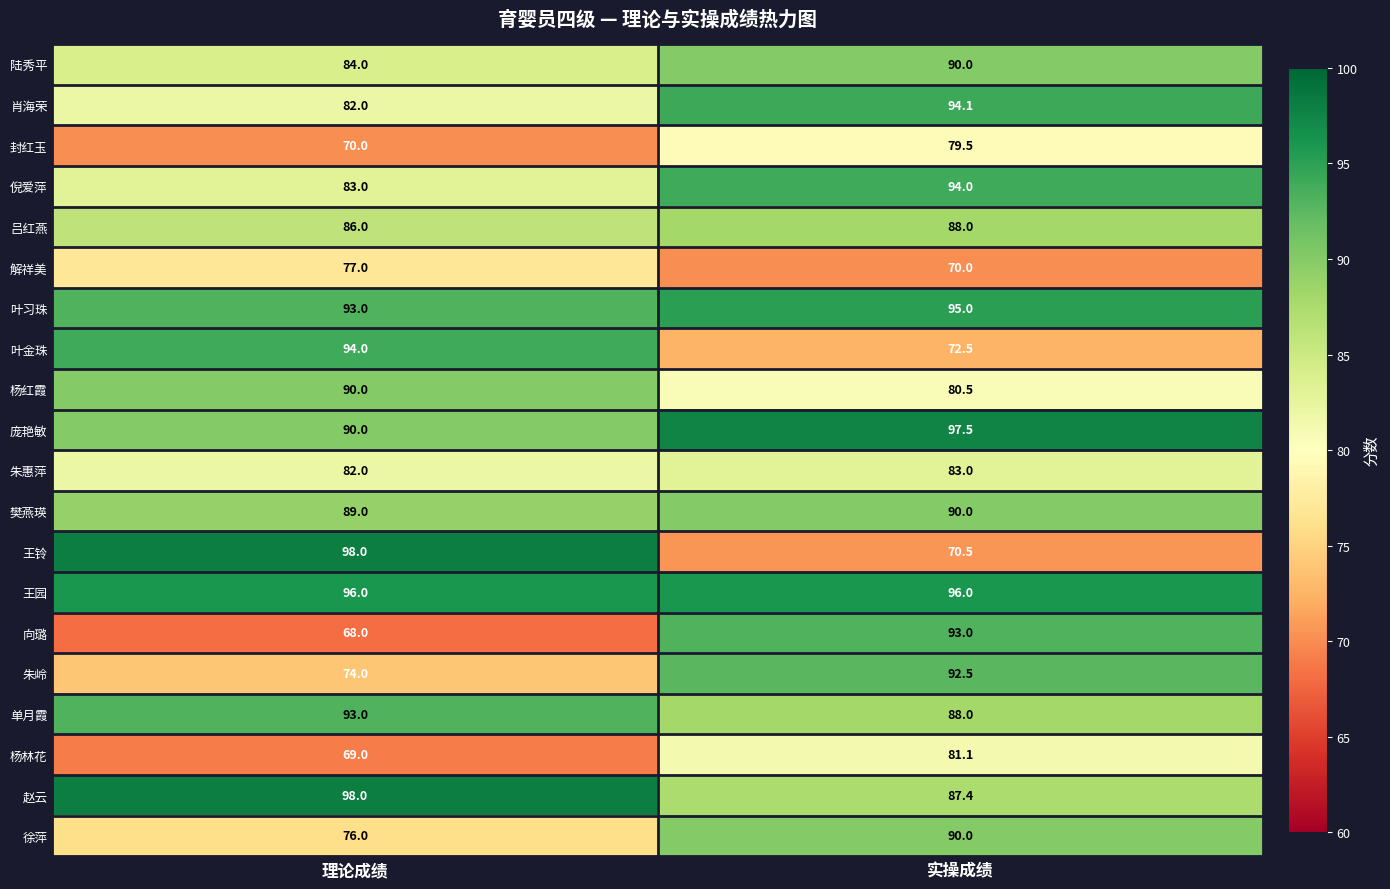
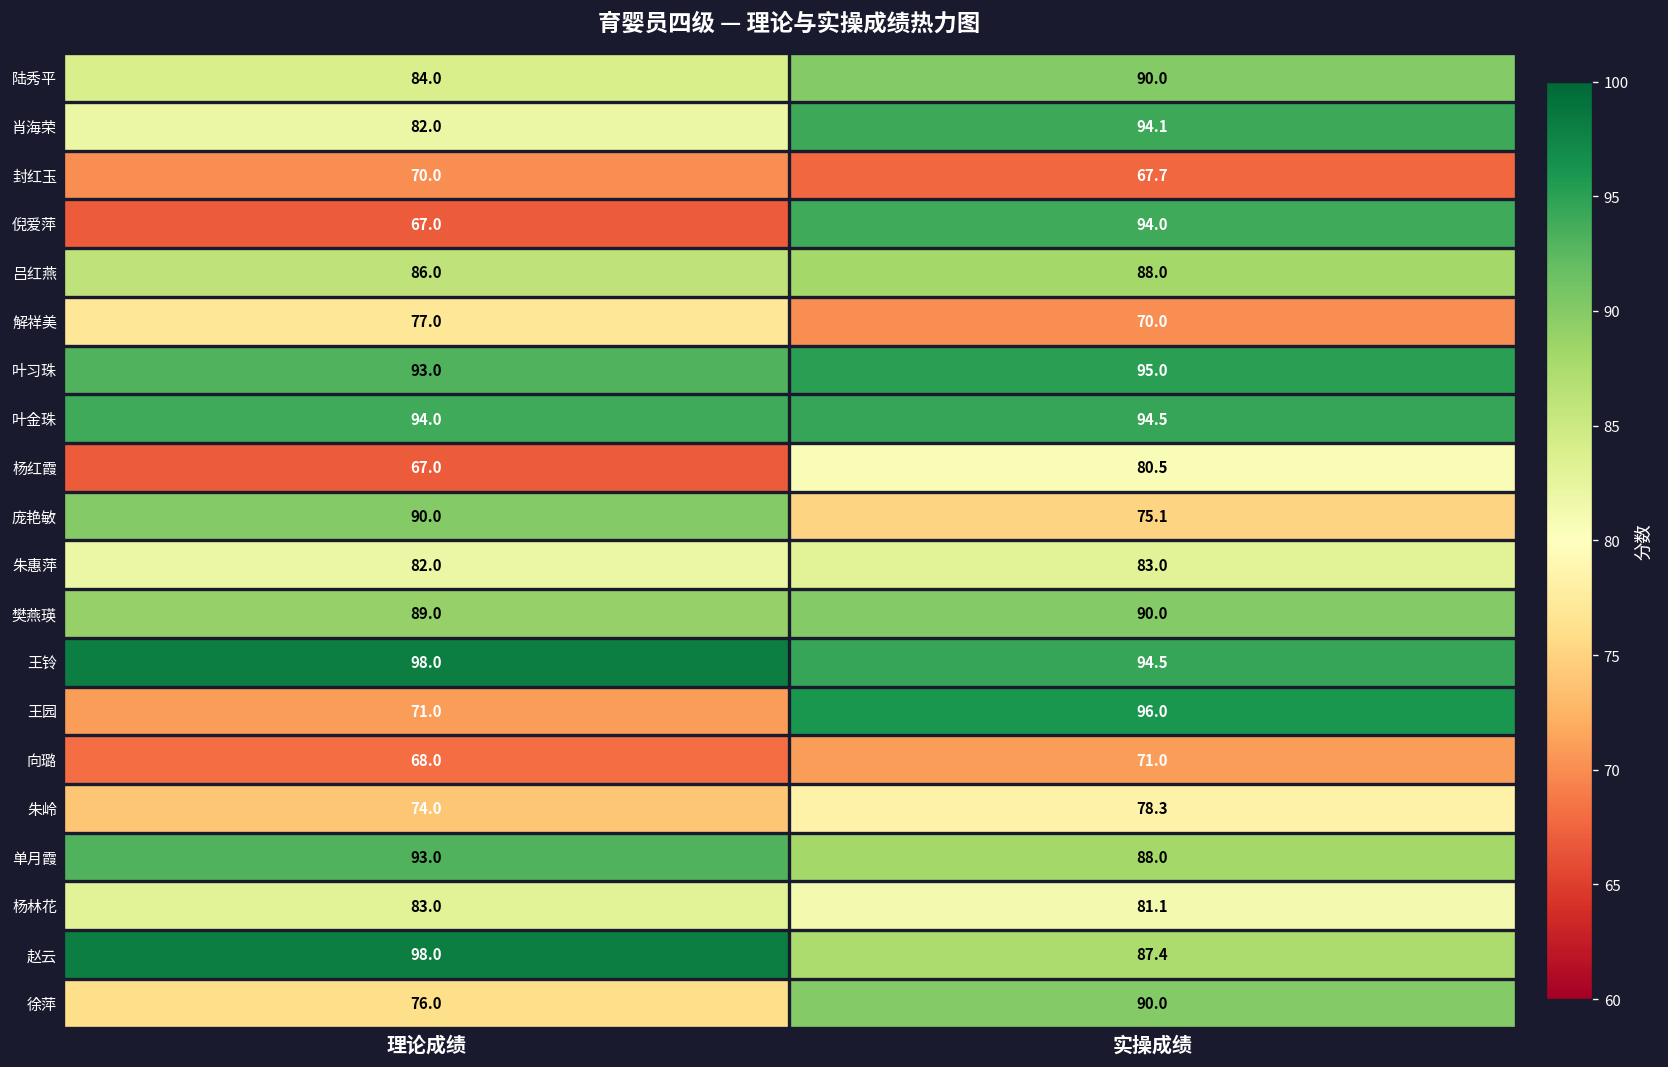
封红玉, 实操成绩: 79.5 -> 67.7
倪爱萍, 理论成绩: 83.0 -> 67.0
叶金珠, 实操成绩: 72.5 -> 94.5
杨红霞, 理论成绩: 90.0 -> 67.0
庞艳敏, 实操成绩: 97.5 -> 75.1
王铃, 实操成绩: 70.5 -> 94.5
王园, 理论成绩: 96.0 -> 71.0
向璐, 实操成绩: 93.0 -> 71.0
朱岭, 实操成绩: 92.5 -> 78.3
杨林花, 理论成绩: 69.0 -> 83.0
